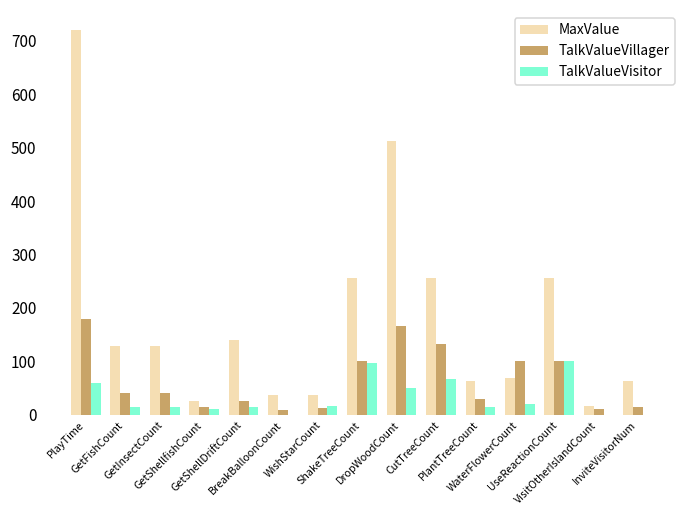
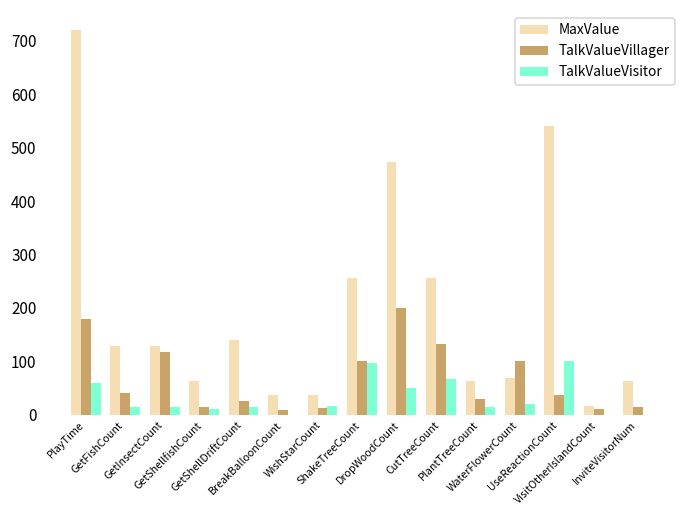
TalkValueVillager, GetInsectCount: 40 -> 120
MaxValue, GetShellfishCount: 30 -> 60
MaxValue, DropWoodCount: 510 -> 470
TalkValueVillager, DropWoodCount: 170 -> 200
MaxValue, UseReactionCount: 260 -> 540
TalkValueVillager, UseReactionCount: 100 -> 40
